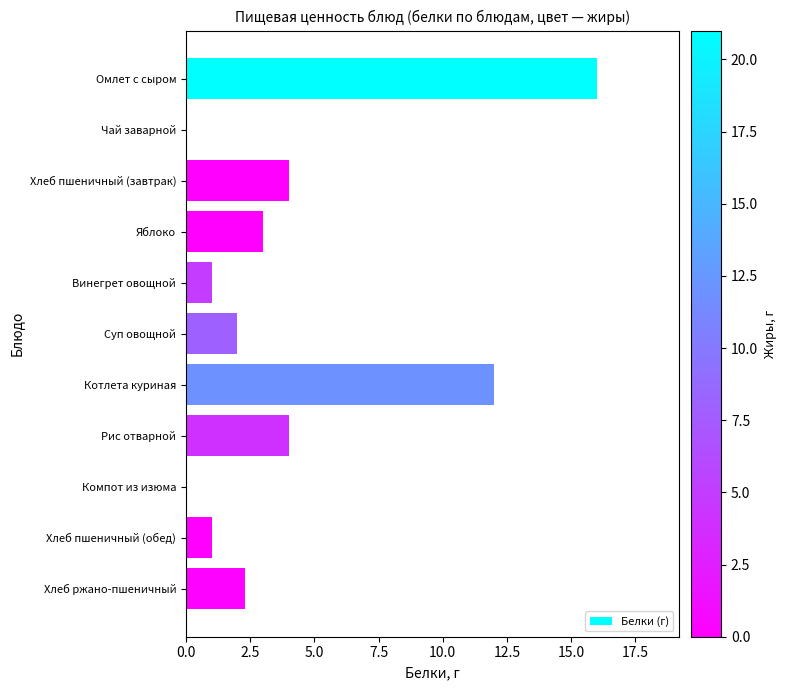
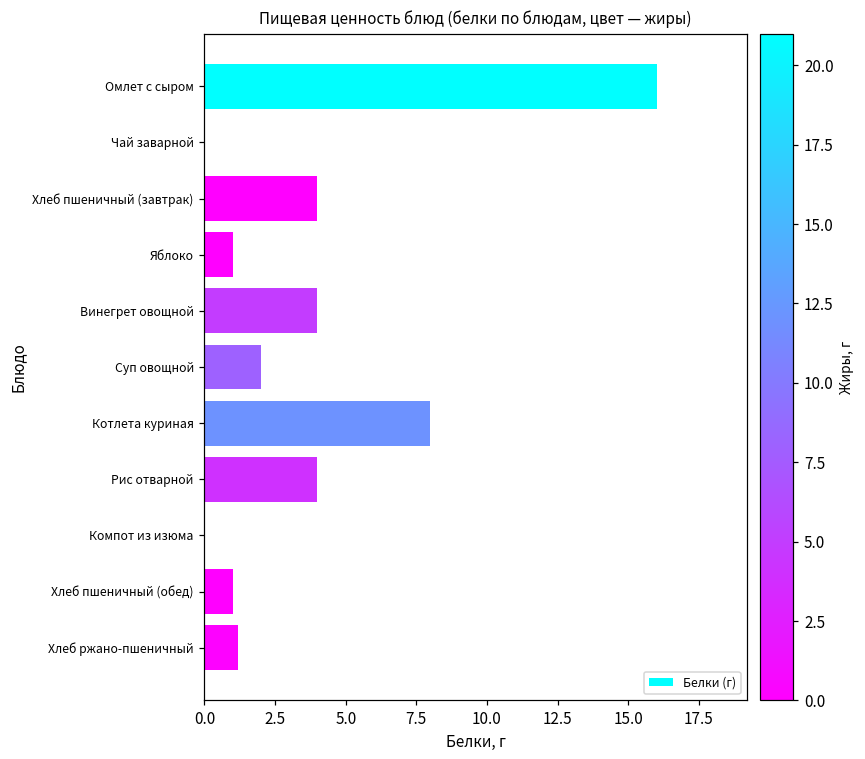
Яблоко: 3 -> 1
Винегрет овощной: 1 -> 4
Котлета куриная: 12 -> 8
Хлеб ржано-пшеничный: 2.3 -> 1.2
